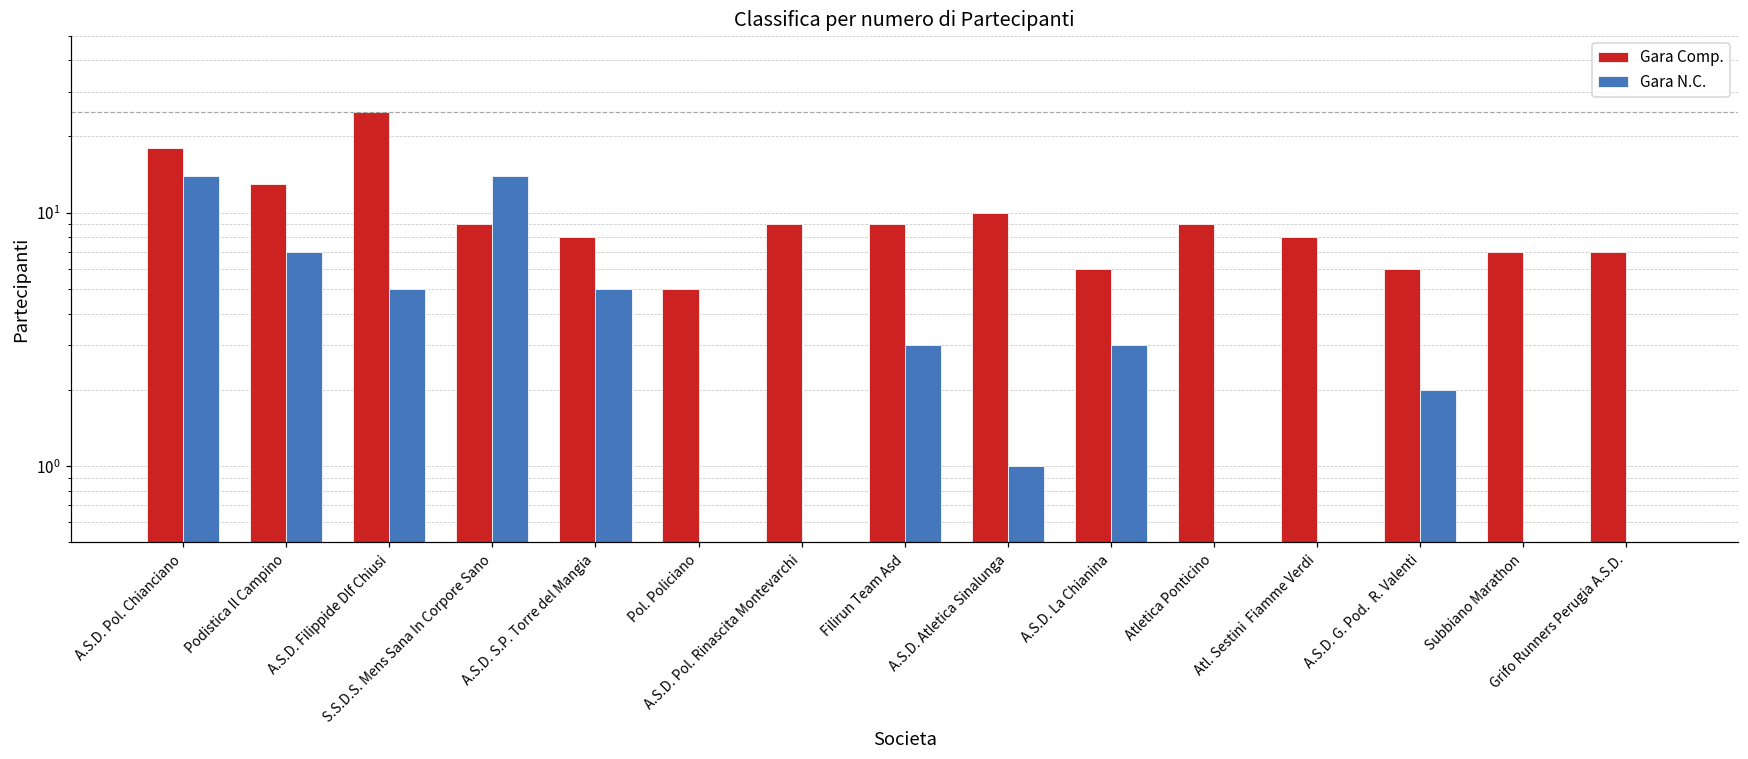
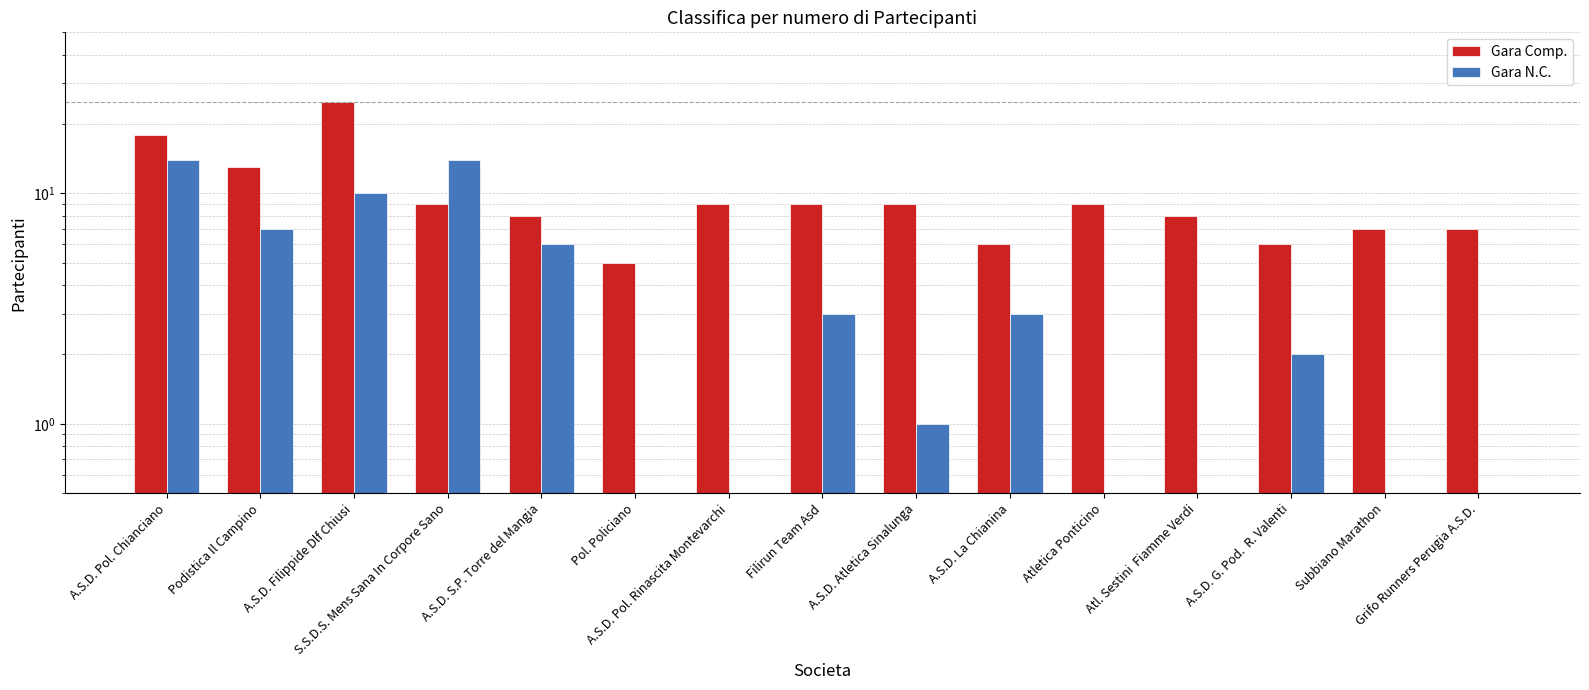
Gara N.C., A.S.D. Filippide Dlf Chiusi: 5 -> 10
Gara N.C., A.S.D. S.P. Torre del Mangia: 5 -> 6
Gara Comp., A.S.D. Atletica Sinalunga: 10 -> 9
